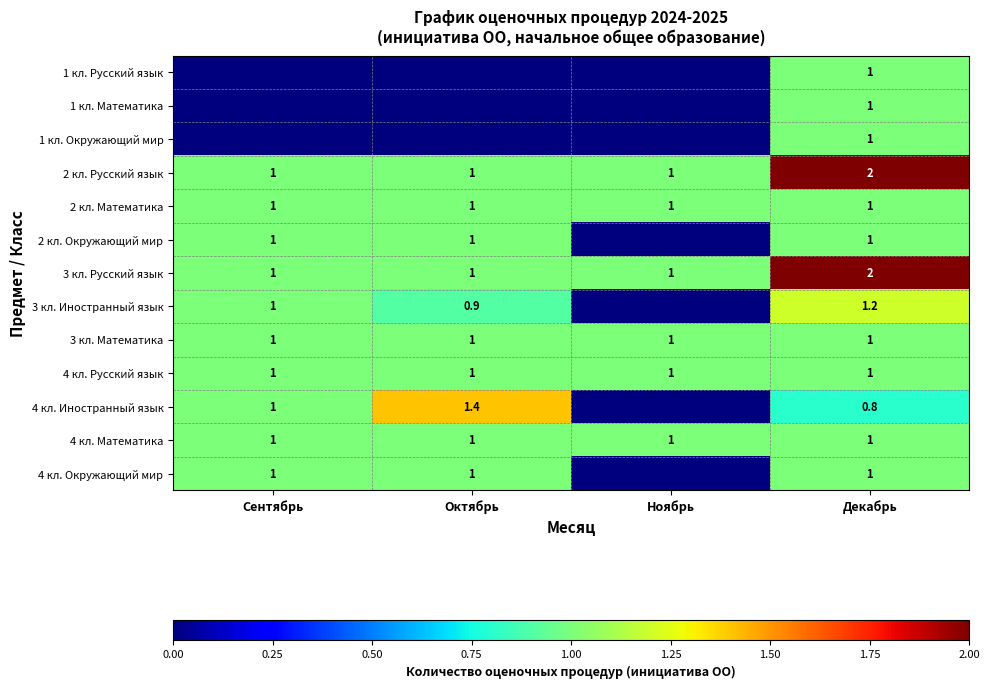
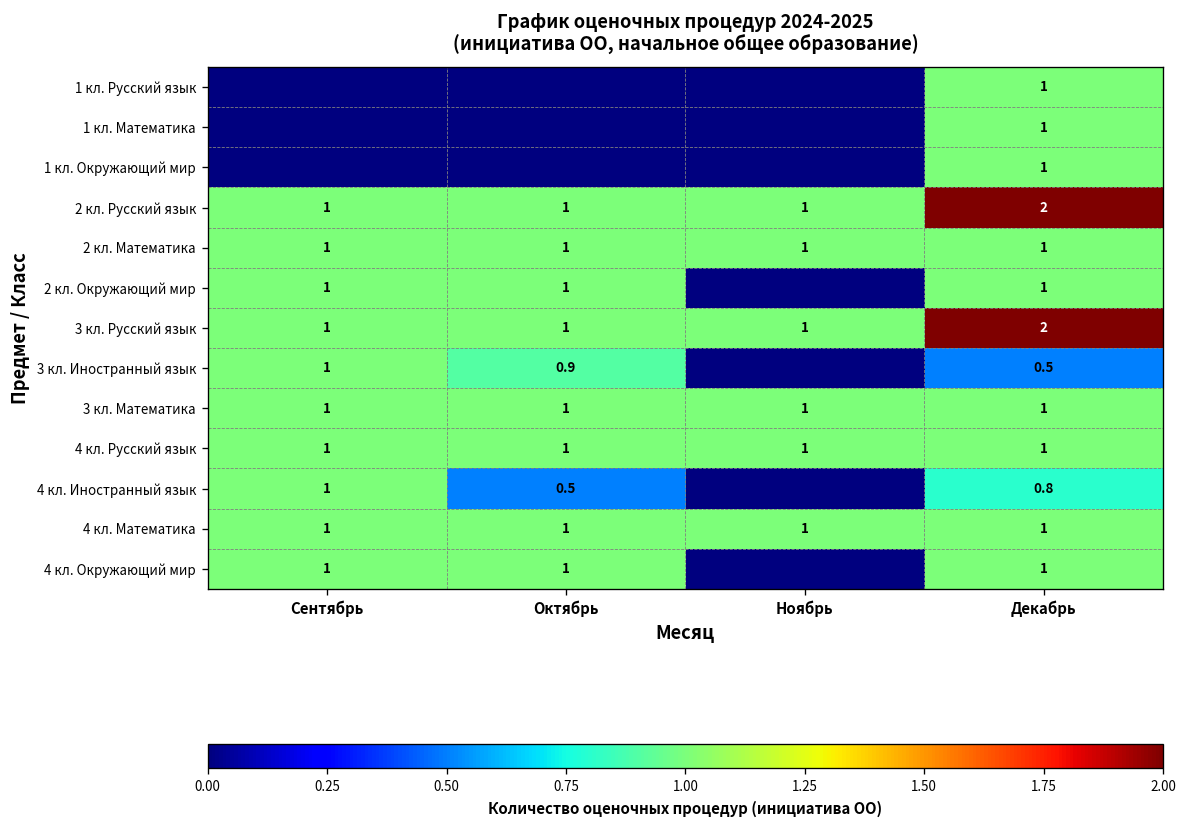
3 кл. Иностранный язык, Декабрь: 1.2 -> 0.5
4 кл. Иностранный язык, Октябрь: 1.4 -> 0.5
